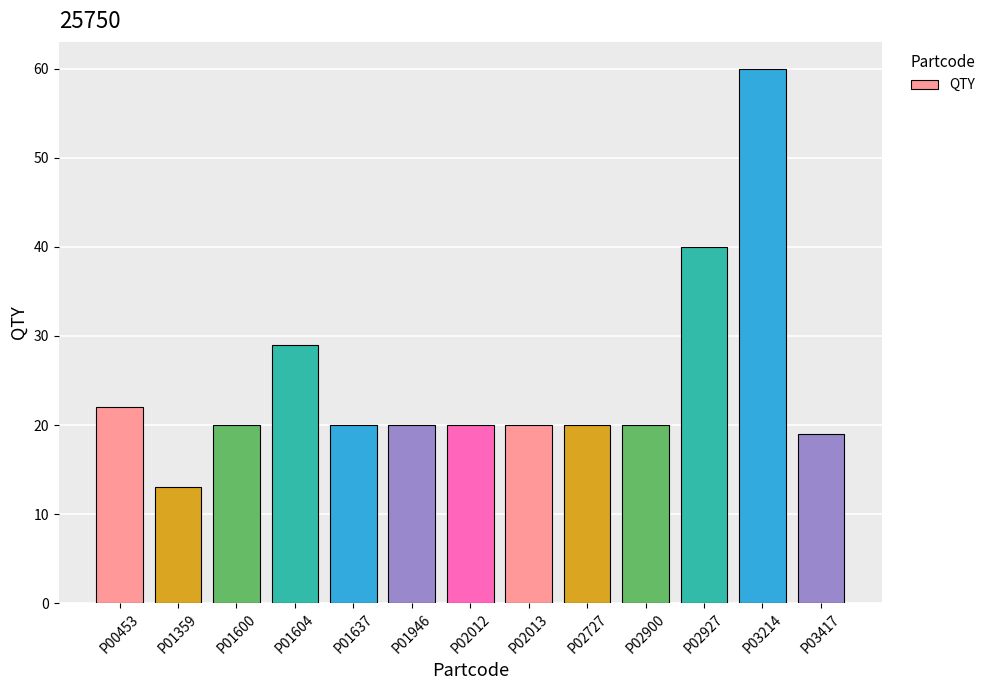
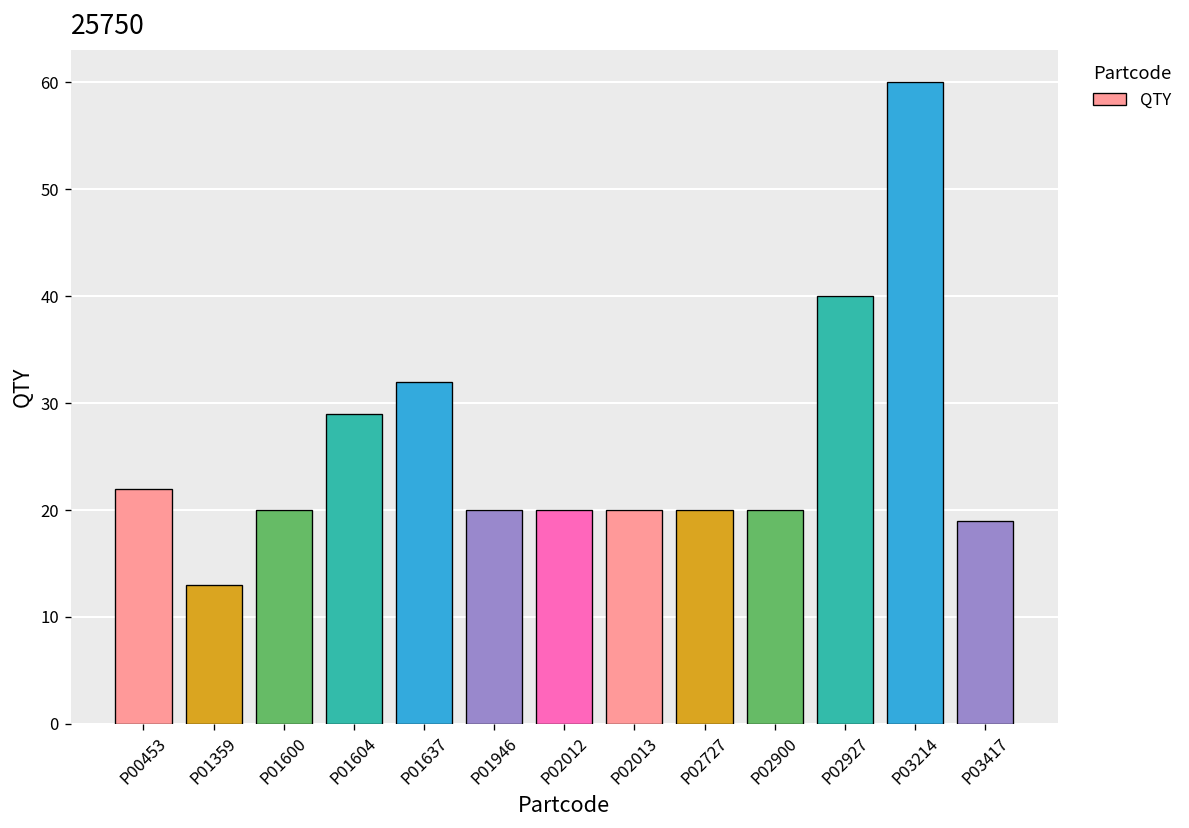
P01637: 20 -> 32
